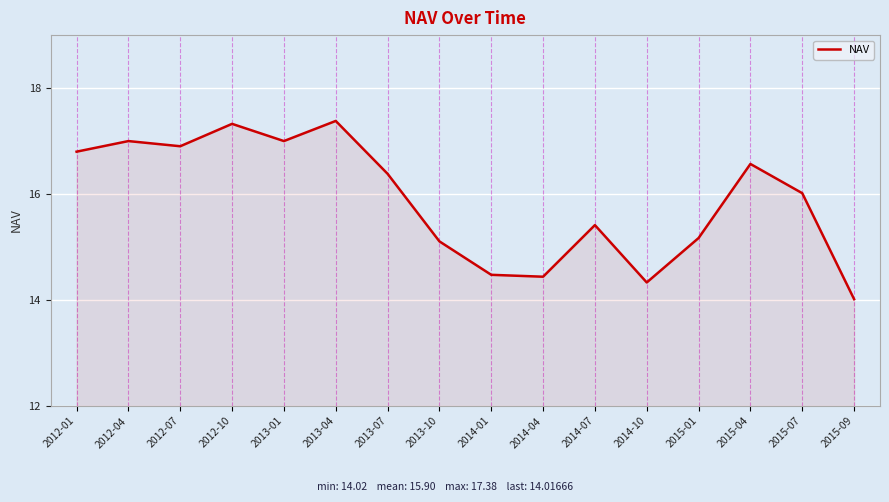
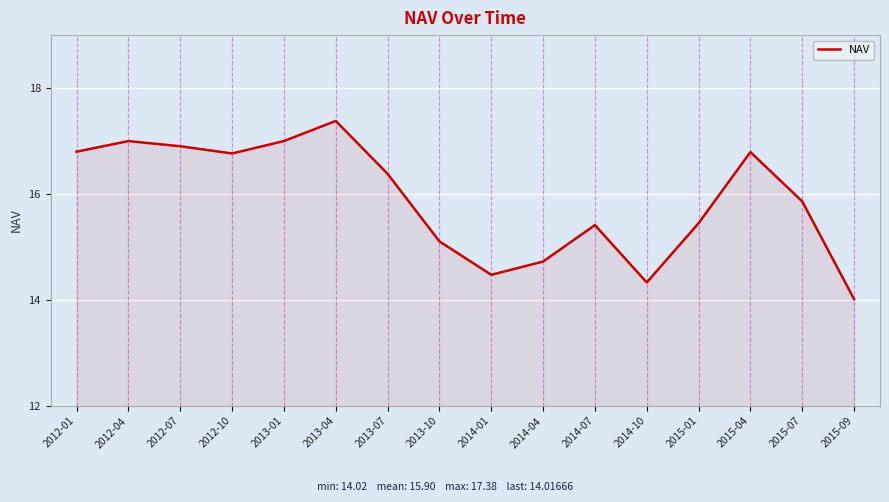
2012-10: 17.3 -> 16.8
2014-04: 14.4 -> 14.7
2015-01: 15.2 -> 15.4
2015-04: 16.6 -> 16.8
2015-07: 16.0 -> 15.9
